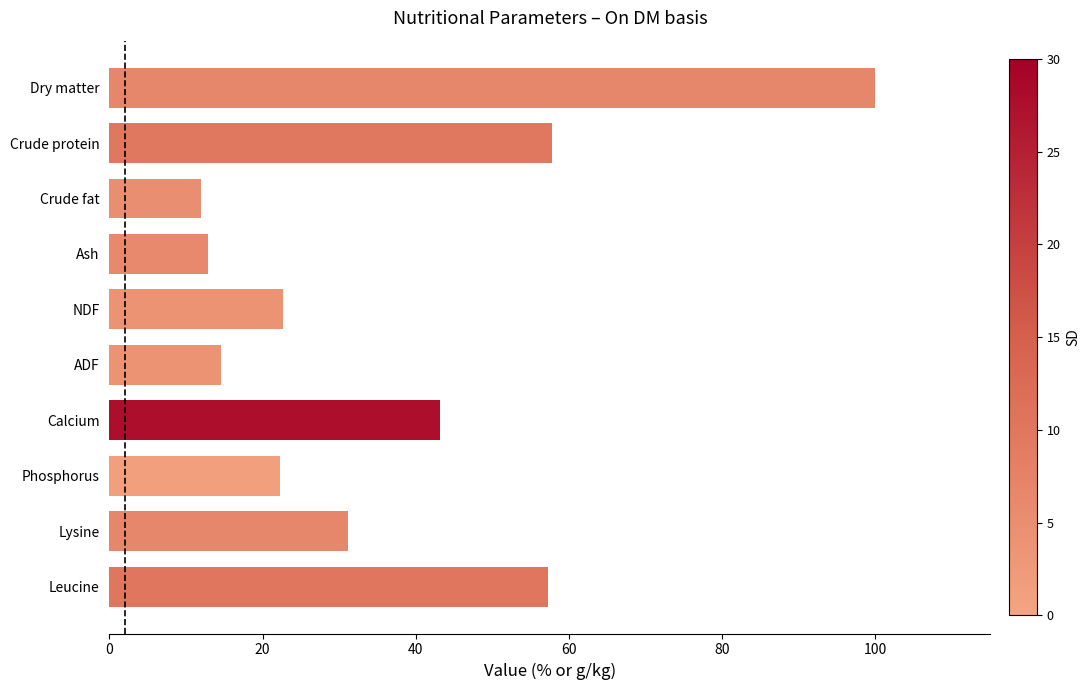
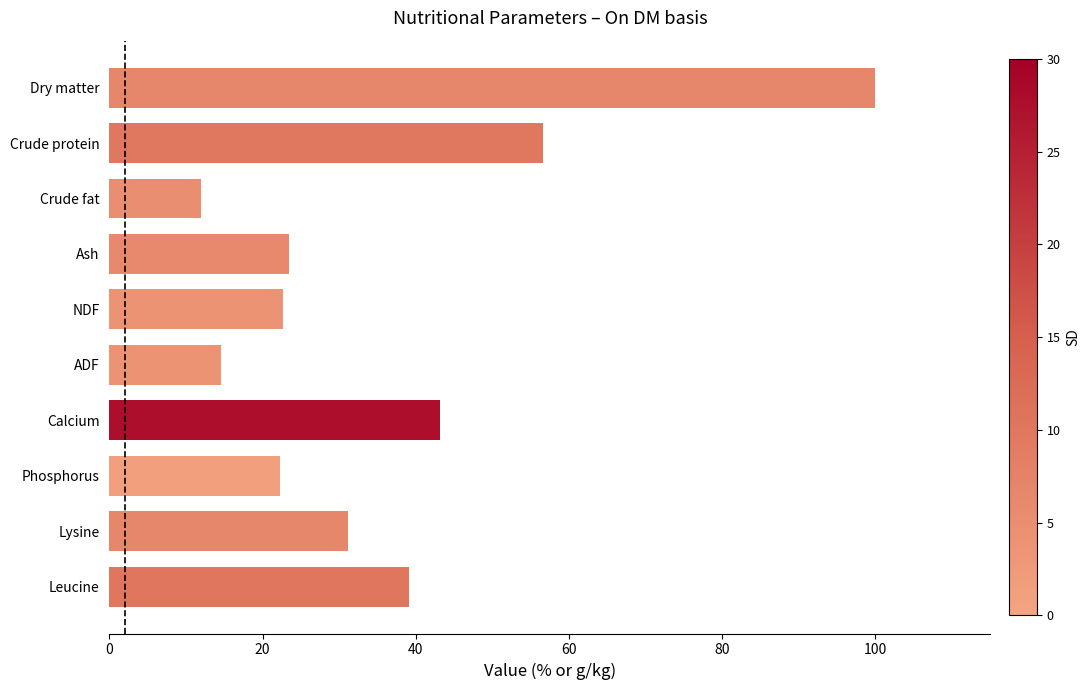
Crude protein: 58 -> 57
Ash: 13 -> 23
Leucine: 57 -> 39
